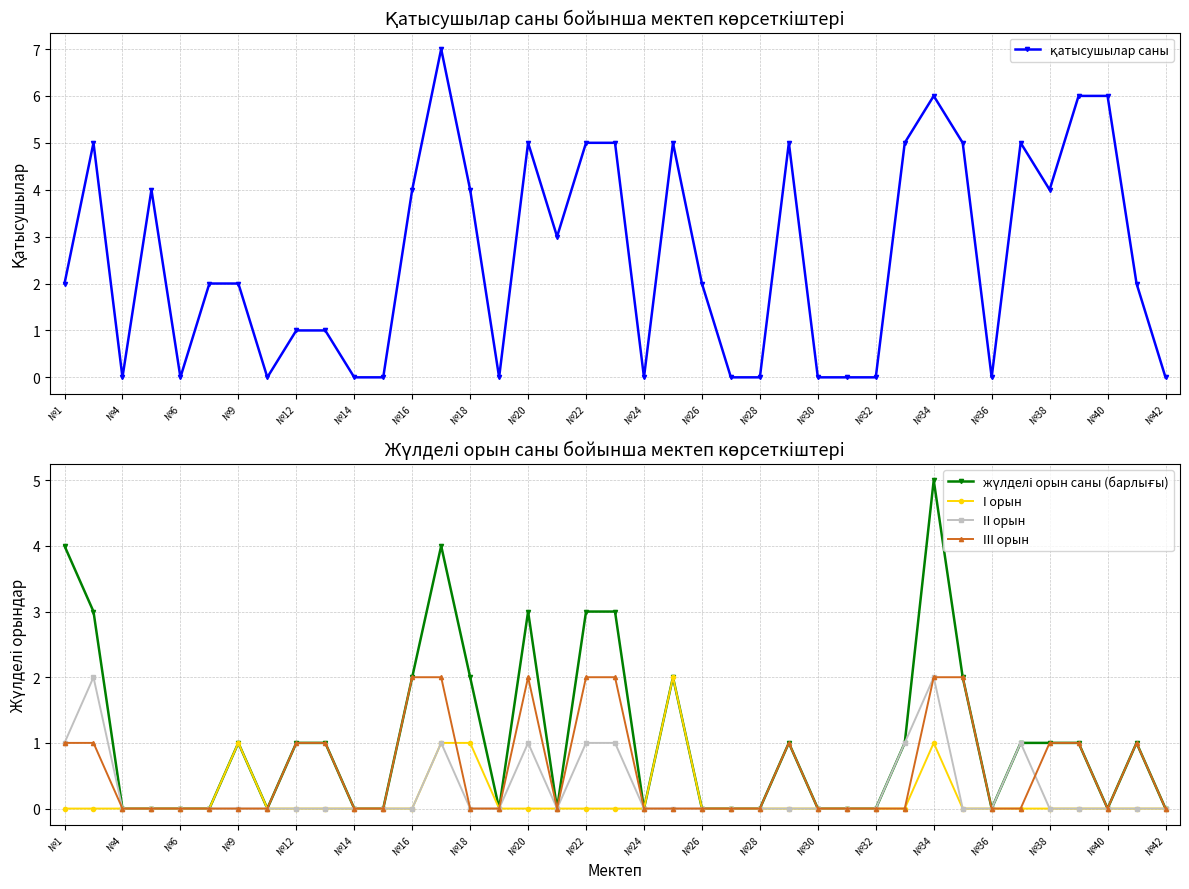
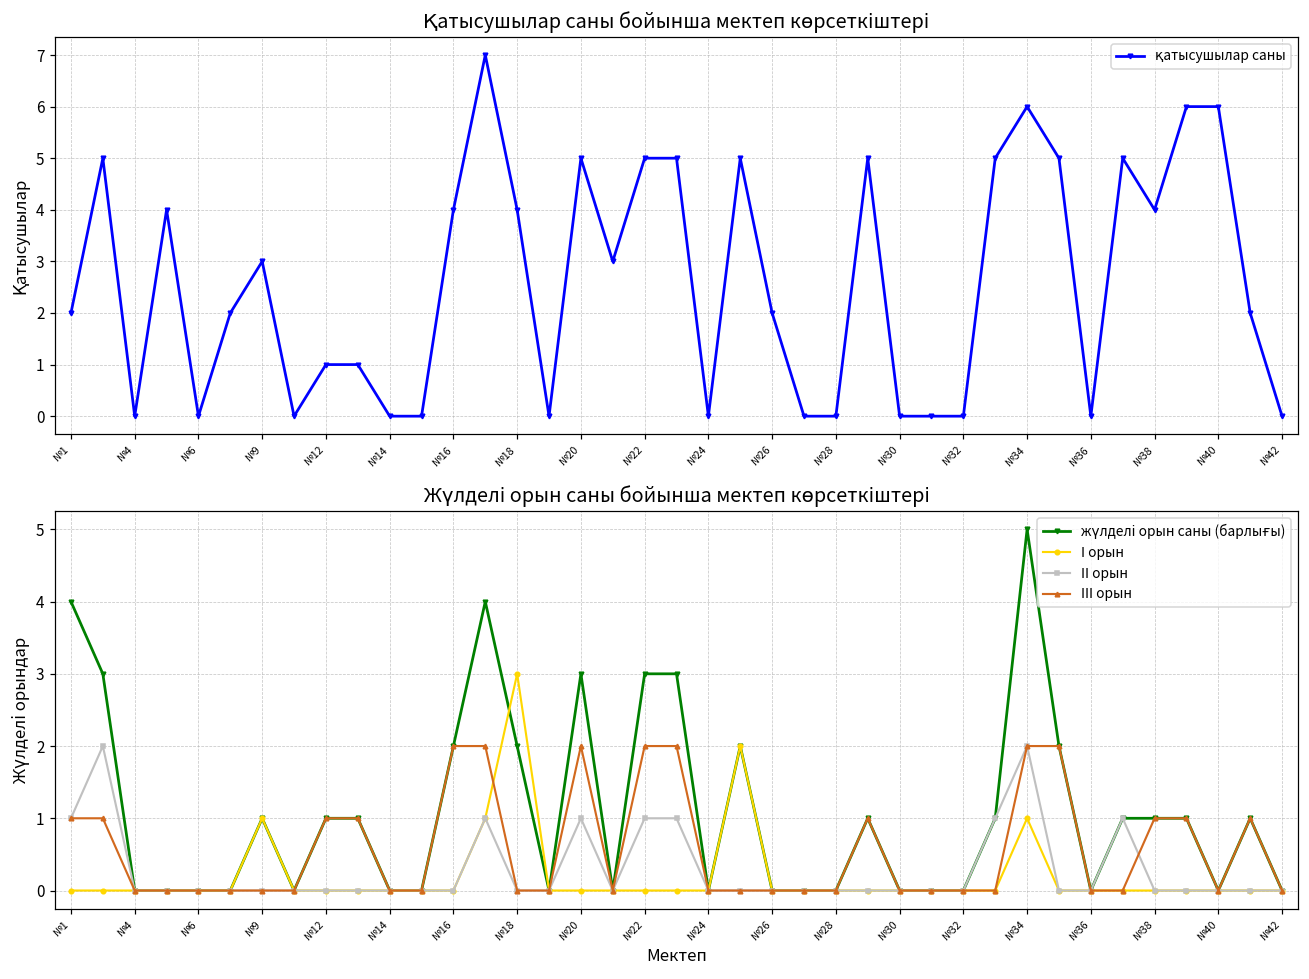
Қатысушылар саны бойынша мектеп көрсеткіштері, №9: 2 -> 3
Жүлделі орын саны бойынша мектеп көрсеткіштері, І орын, №18: 1 -> 3
